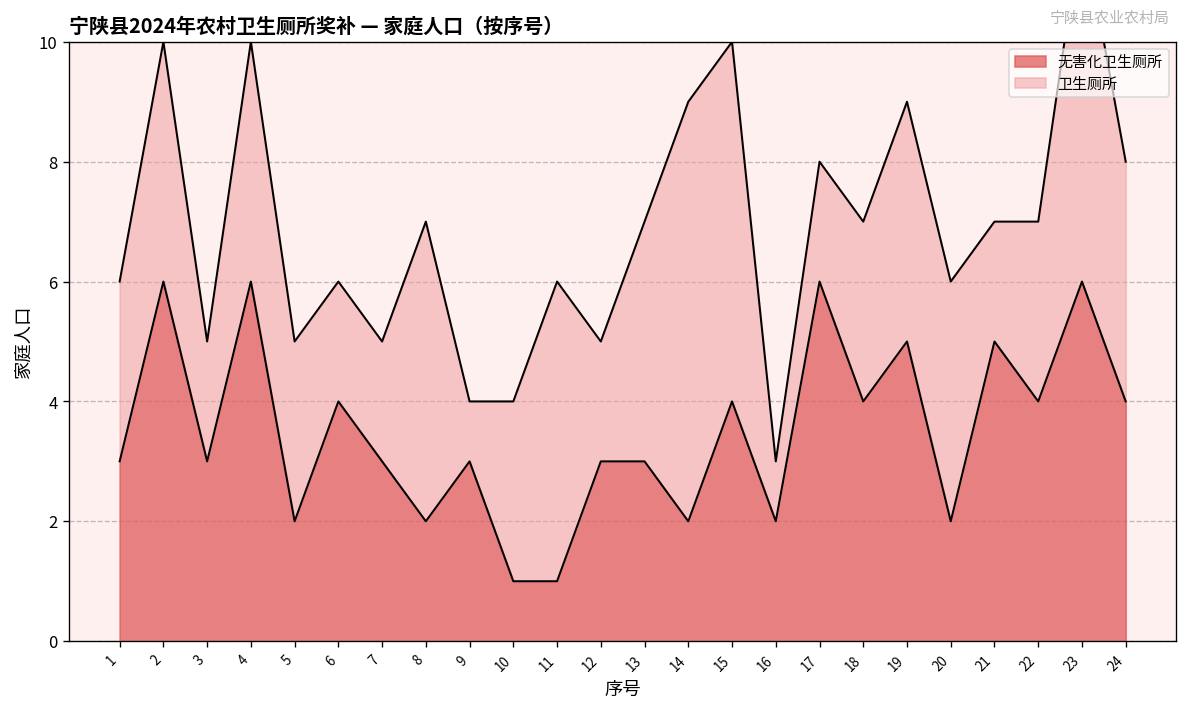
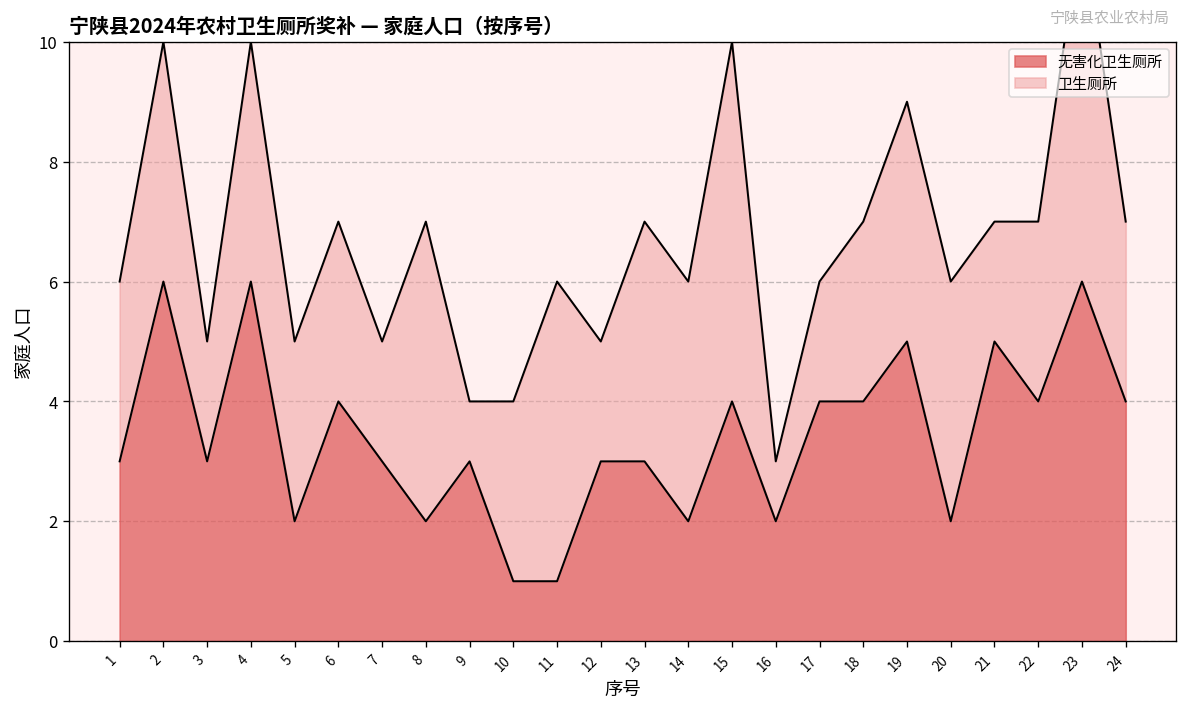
卫生厕所, 6: 2 -> 3
卫生厕所, 14: 7 -> 4
无害化卫生厕所, 17: 6 -> 4
卫生厕所, 24: 4 -> 3
